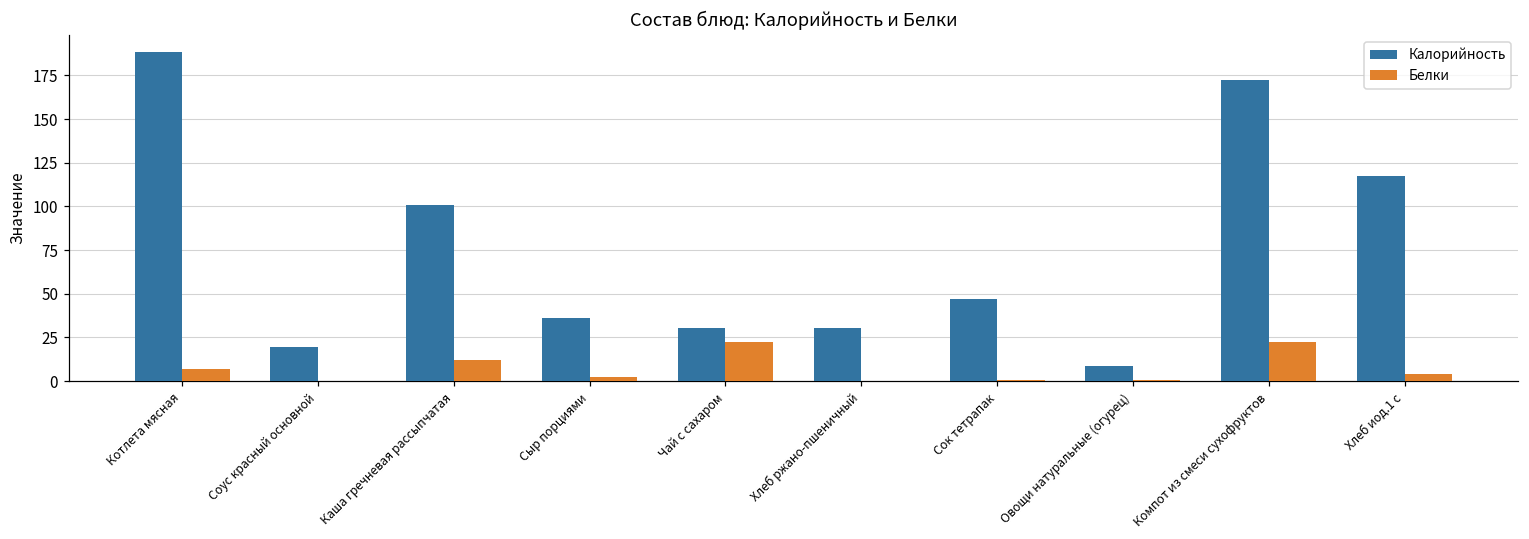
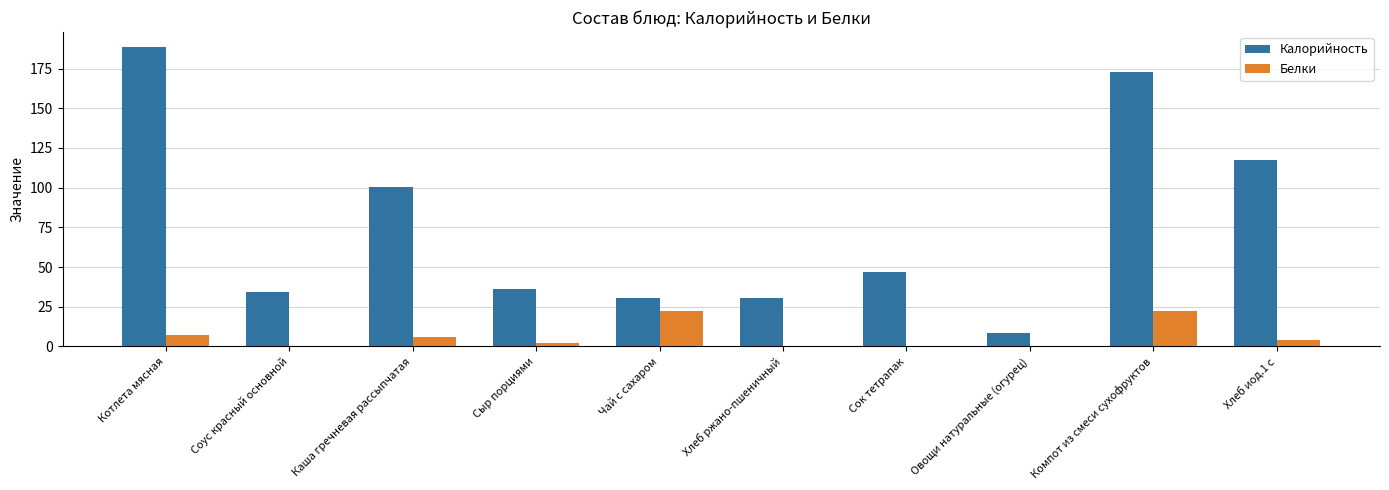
Калорийность, Соус красный основной: 19 -> 34
Белки, Каша гречневая рассыпчатая: 12 -> 6
